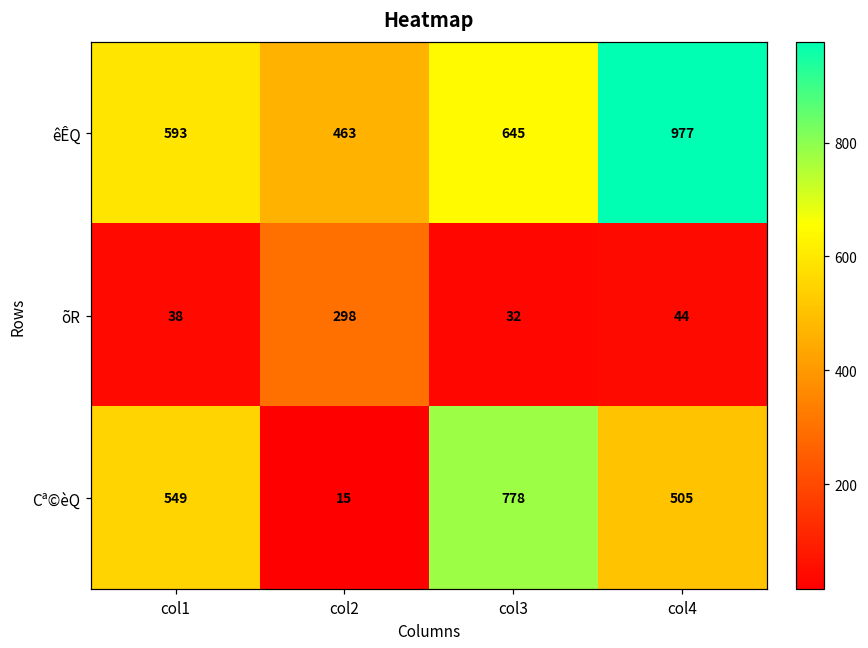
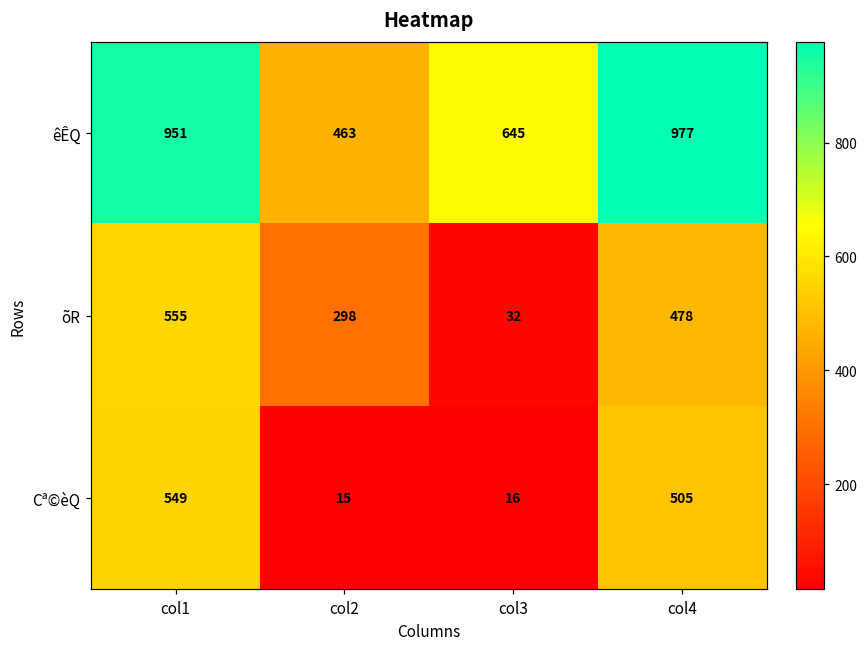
êÊQ, col1: 593 -> 951
õR, col1: 38 -> 555
õR, col4: 44 -> 478
Cª©èQ, col3: 778 -> 16
